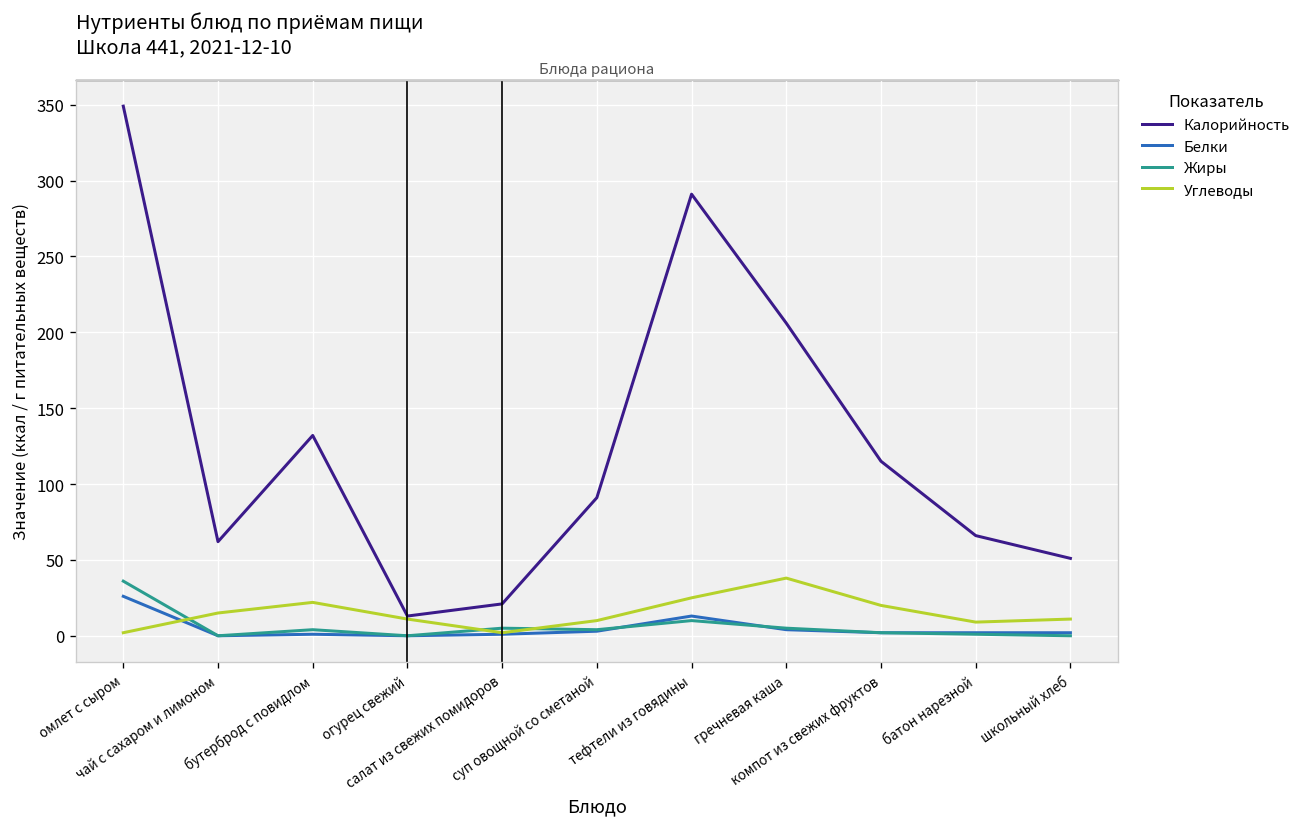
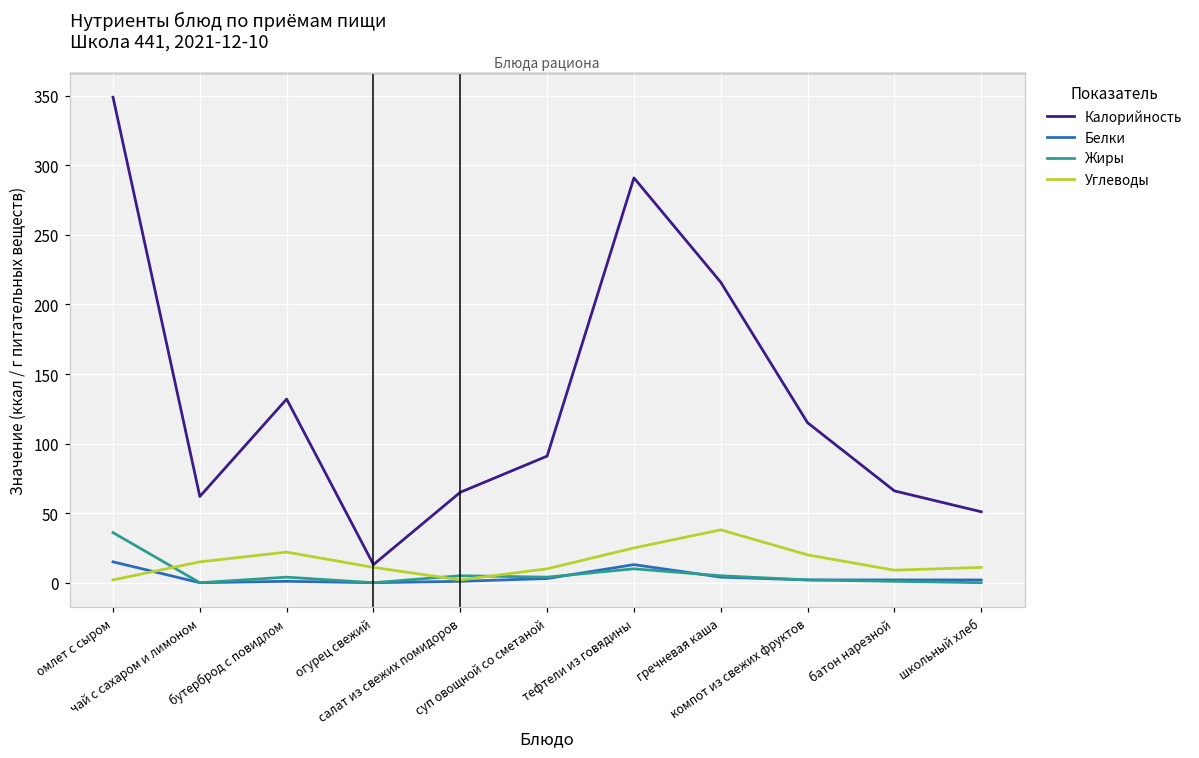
Белки, омлет с сыром: 26 -> 15
Калорийность, салат из свежих помидоров: 21 -> 65
Калорийность, гречневая каша: 206 -> 216
